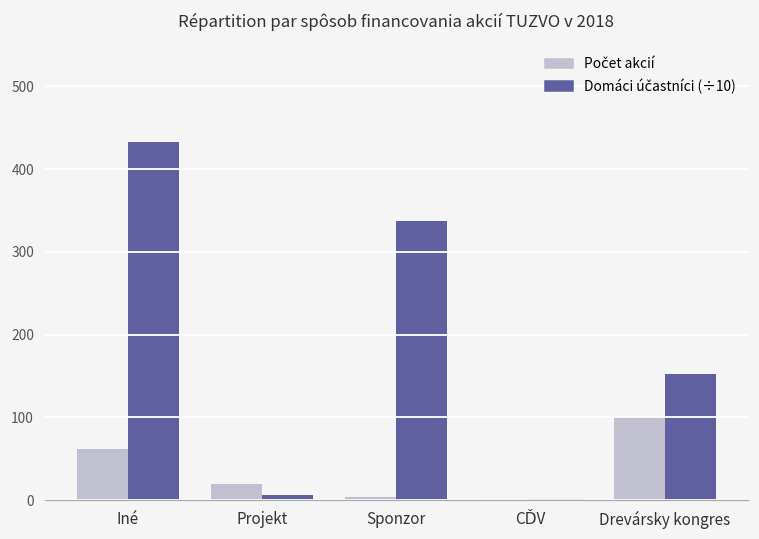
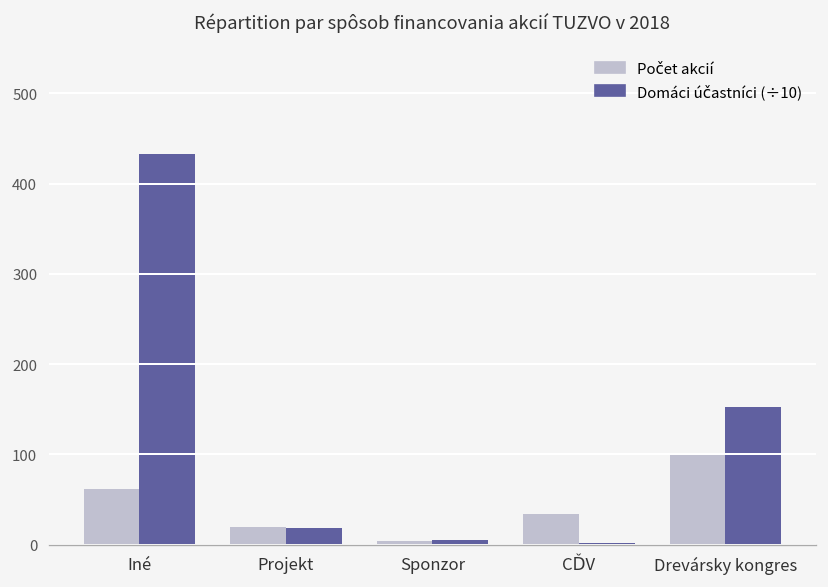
Domáci účastníci (÷10), Projekt: 10 -> 20
Domáci účastníci (÷10), Sponzor: 340 -> 10
Počet akcií, CĎV: 0 -> 30
